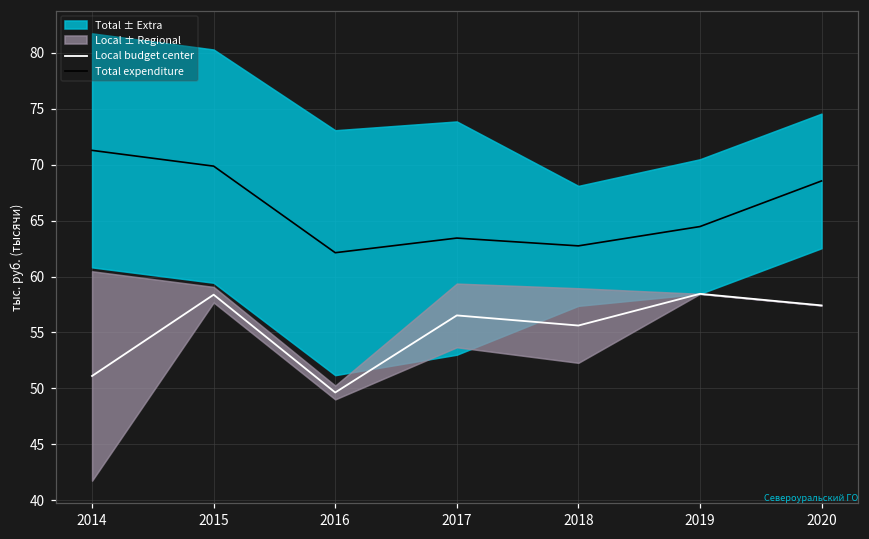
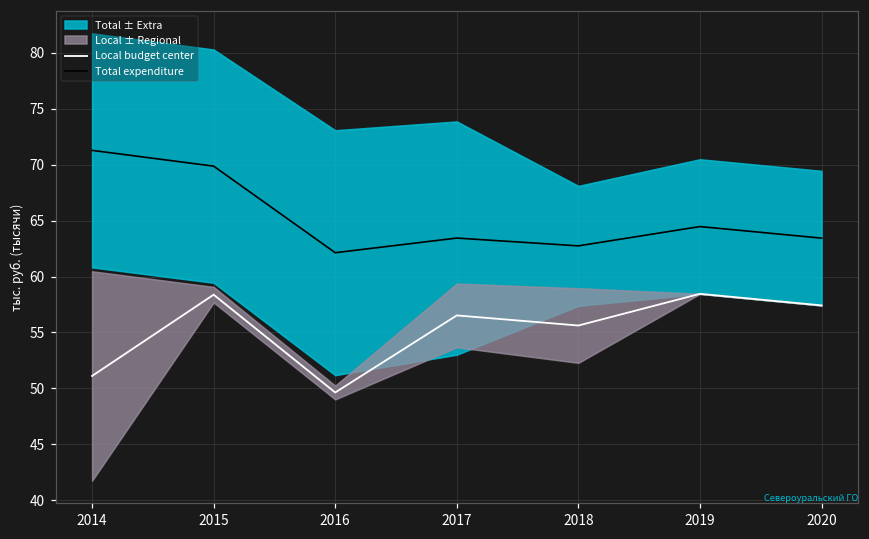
Total expenditure, 2020: 68.5 -> 63.4
